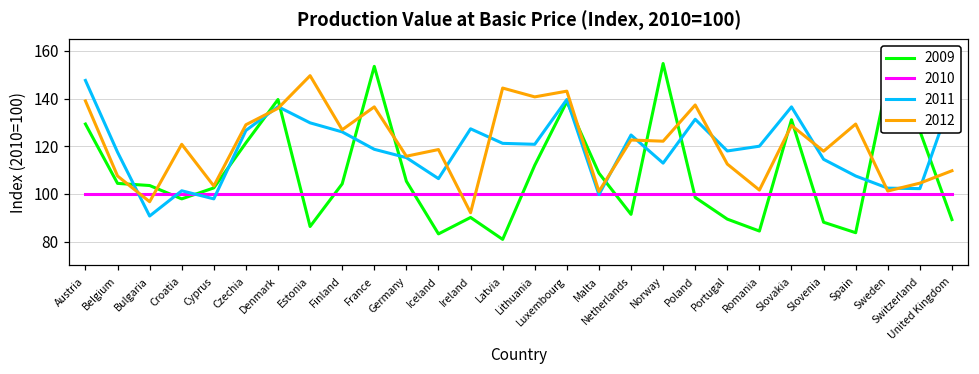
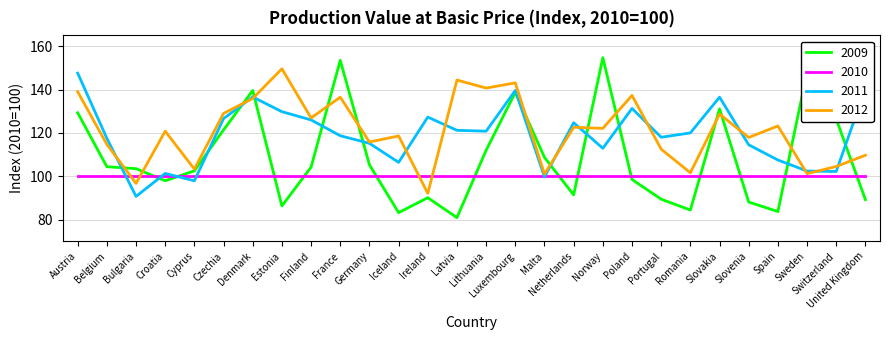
2012, Belgium: 108 -> 115
2012, Spain: 129 -> 123
